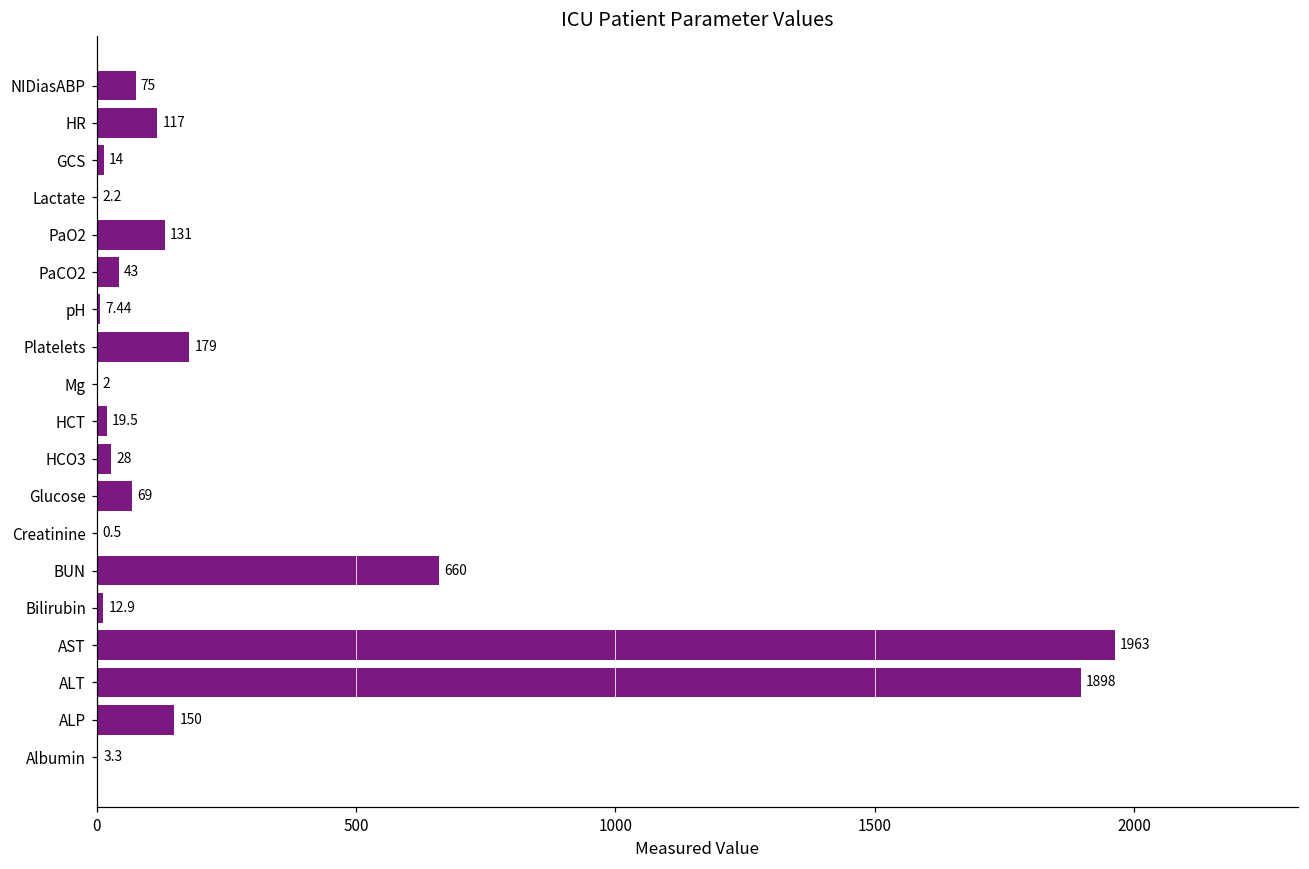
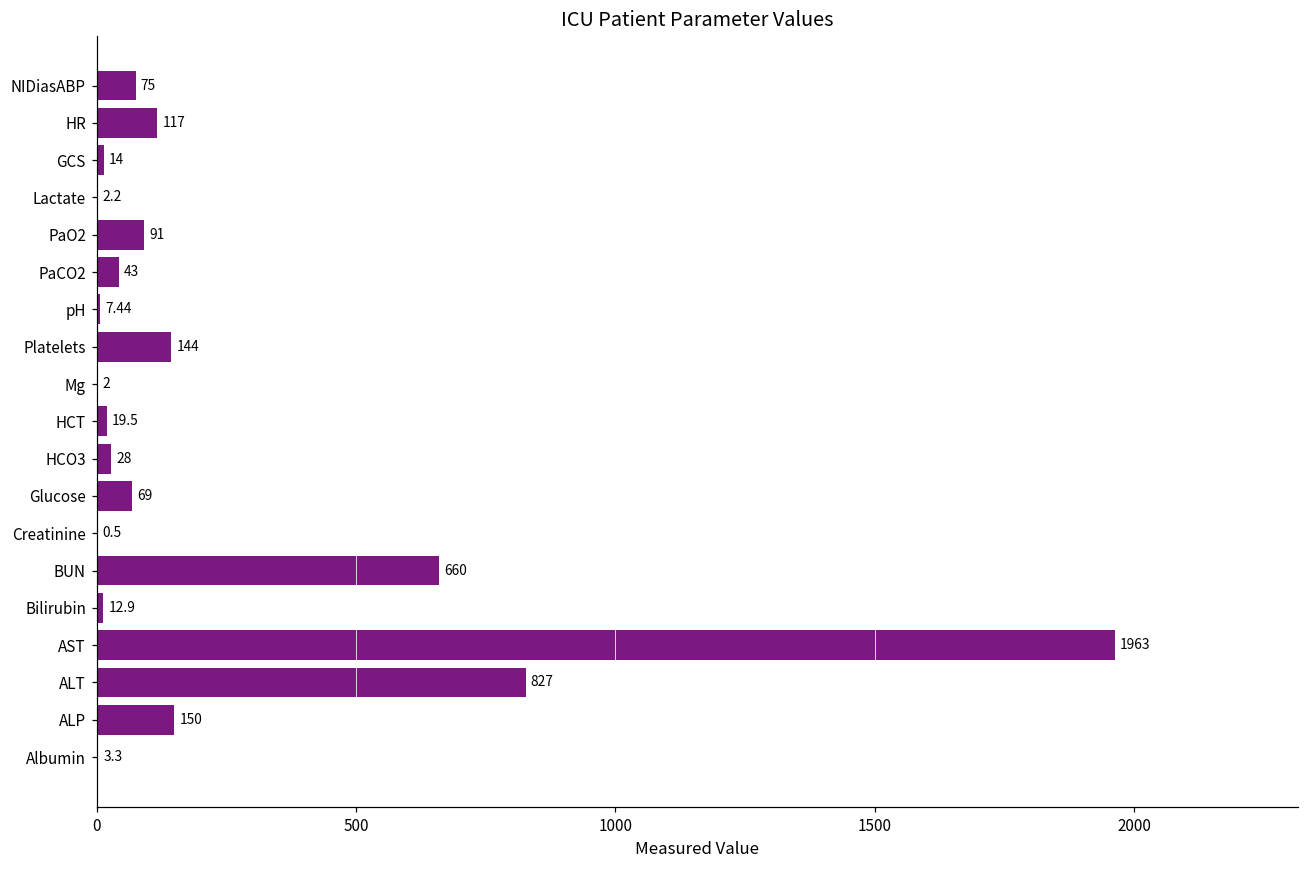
PaO2: 131 -> 91
Platelets: 179 -> 144
ALT: 1898 -> 827
